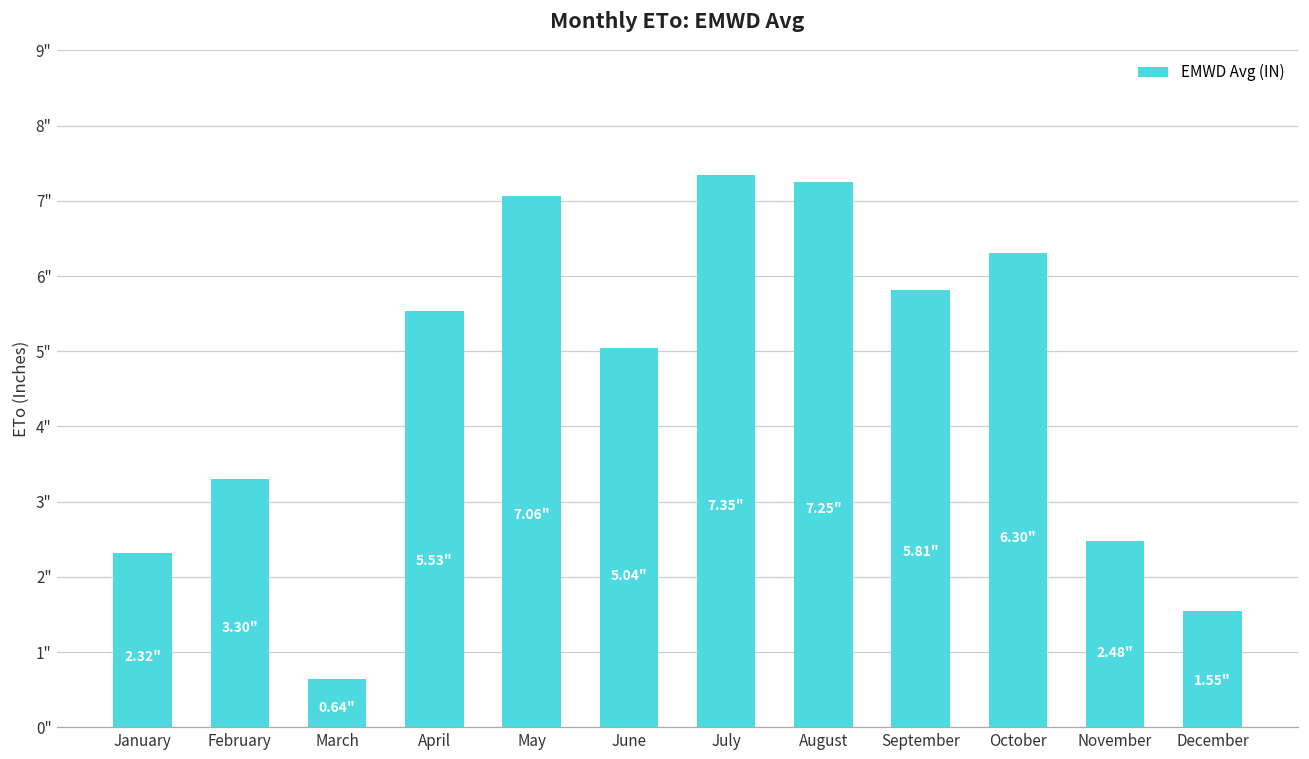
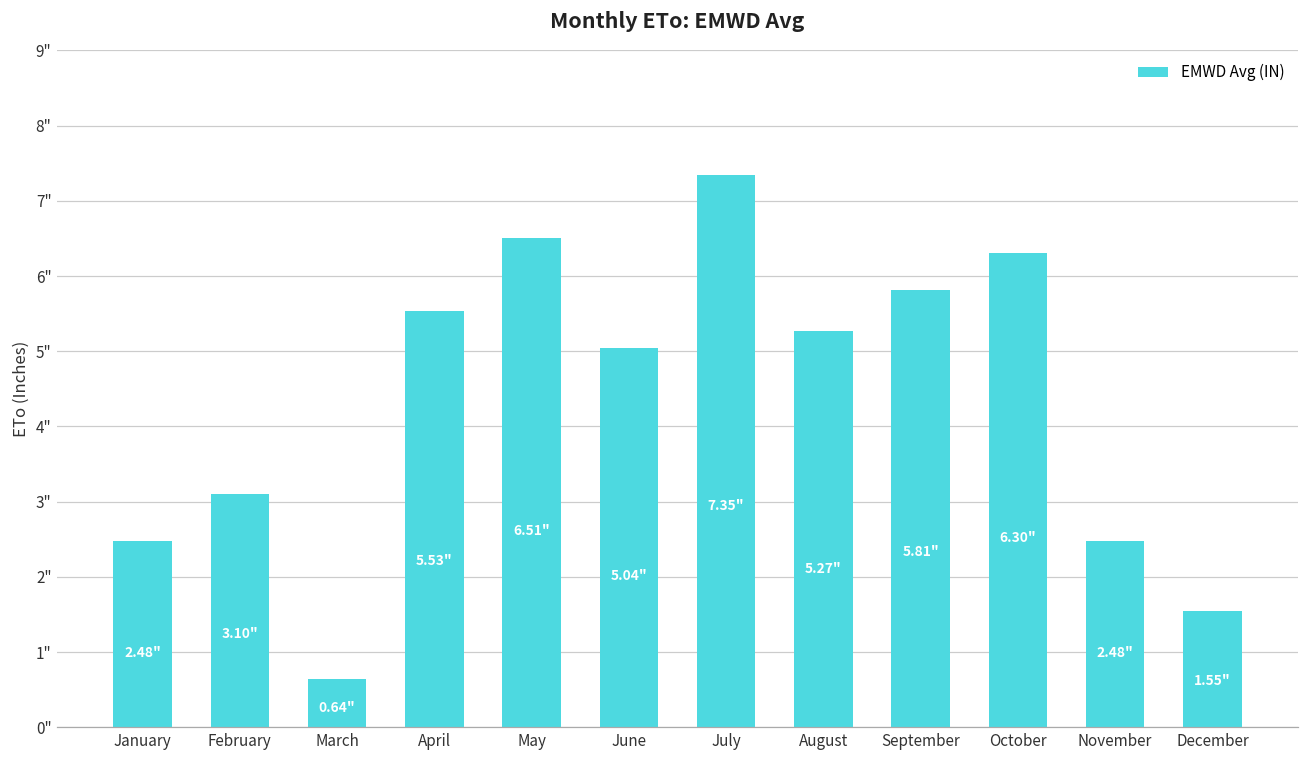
January: 2.32" -> 2.48"
February: 3.30" -> 3.10"
May: 7.06" -> 6.51"
August: 7.25" -> 5.27"
